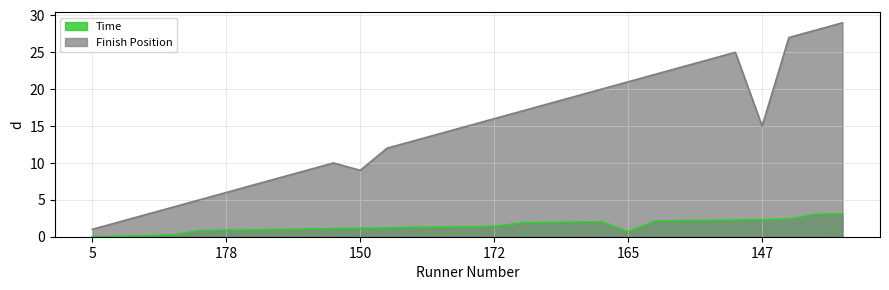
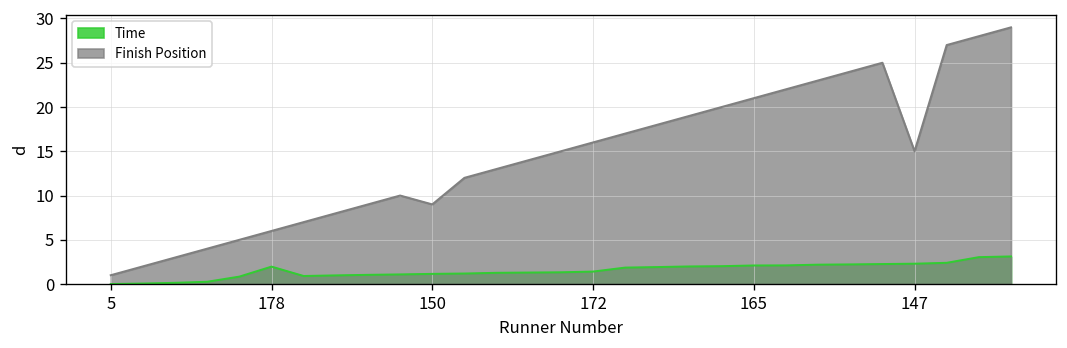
Time, 178: 1 -> 2
Time, 165: 1 -> 2
